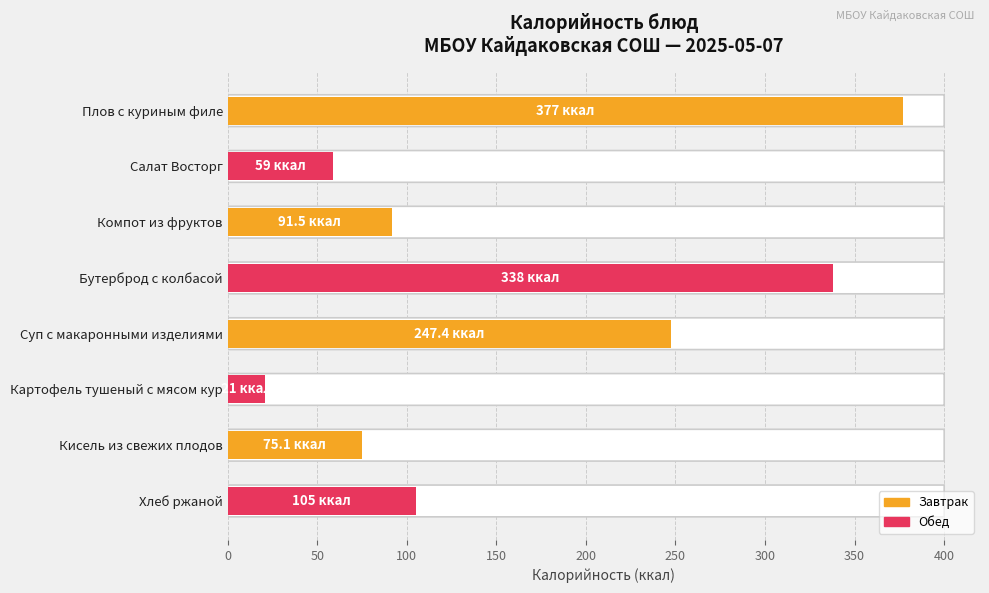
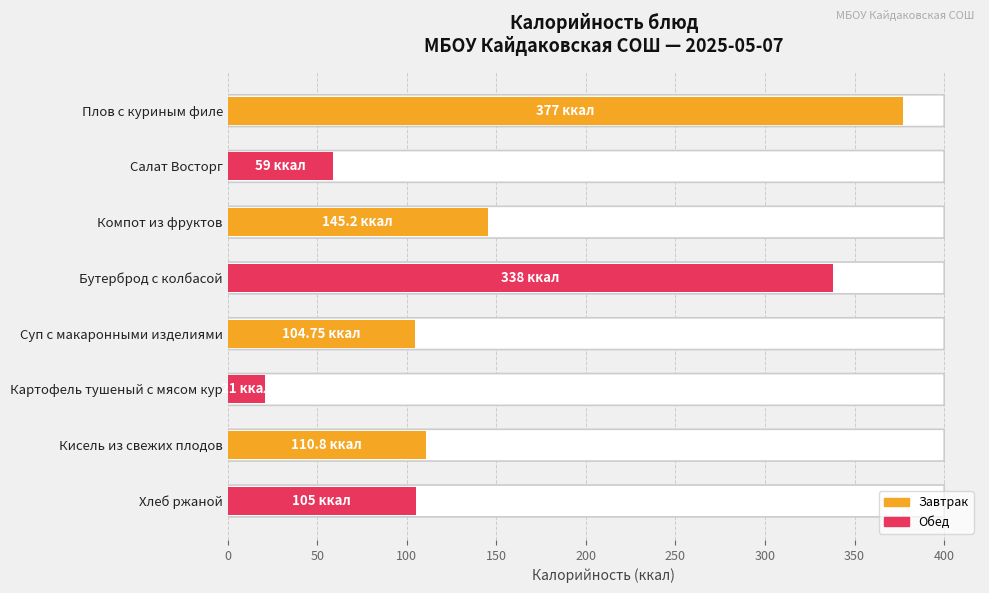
Компот из фруктов: 91.5 -> 145.2
Суп с макаронными изделиями: 247.4 -> 104.75
Кисель из свежих плодов: 75.1 -> 110.8
